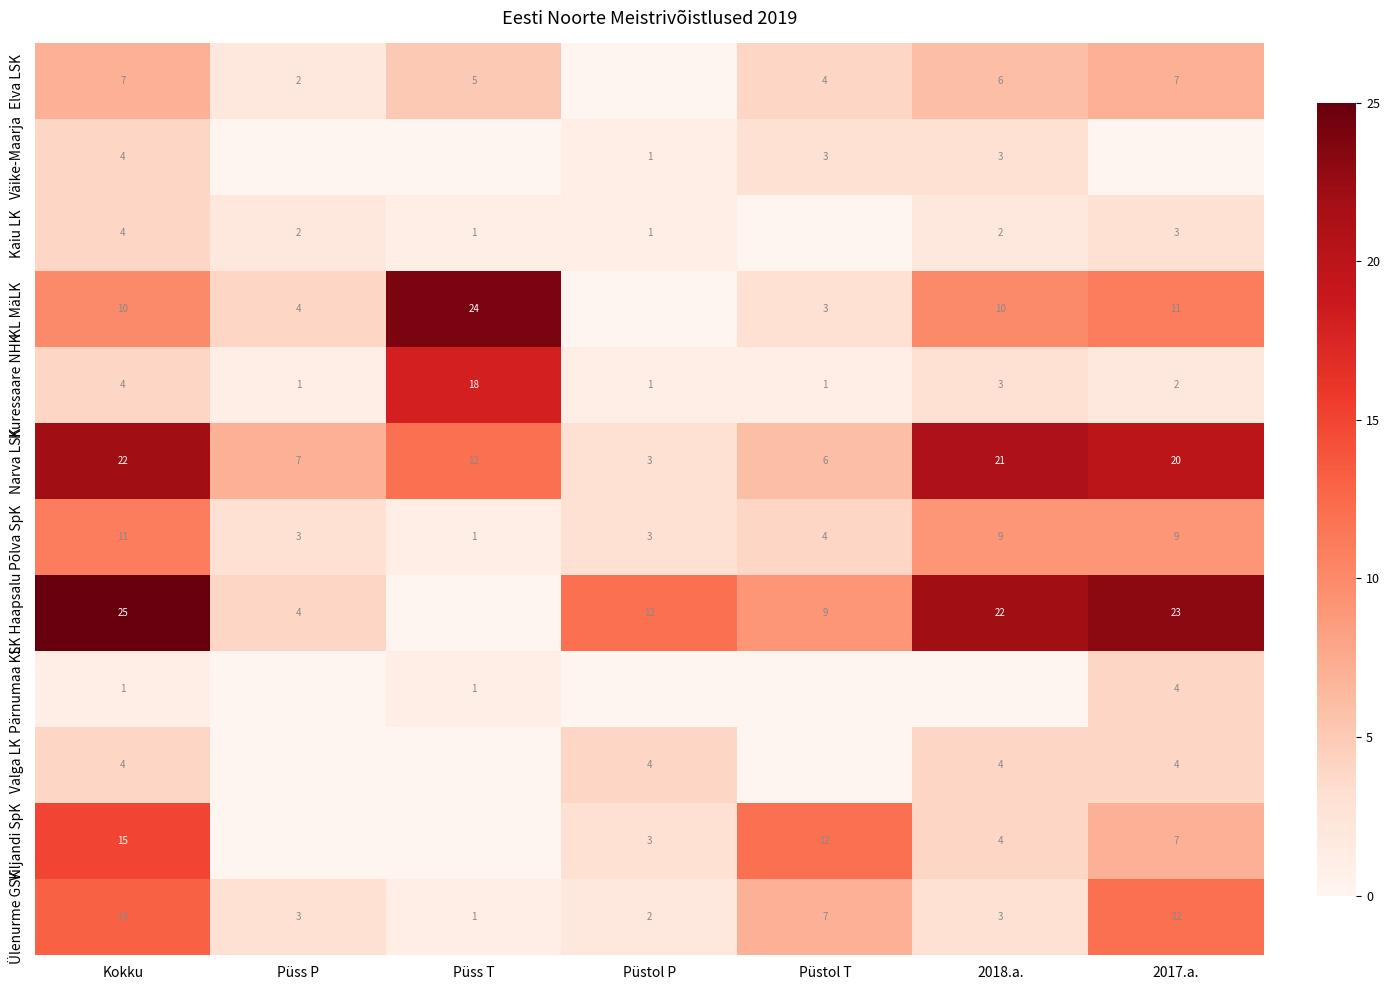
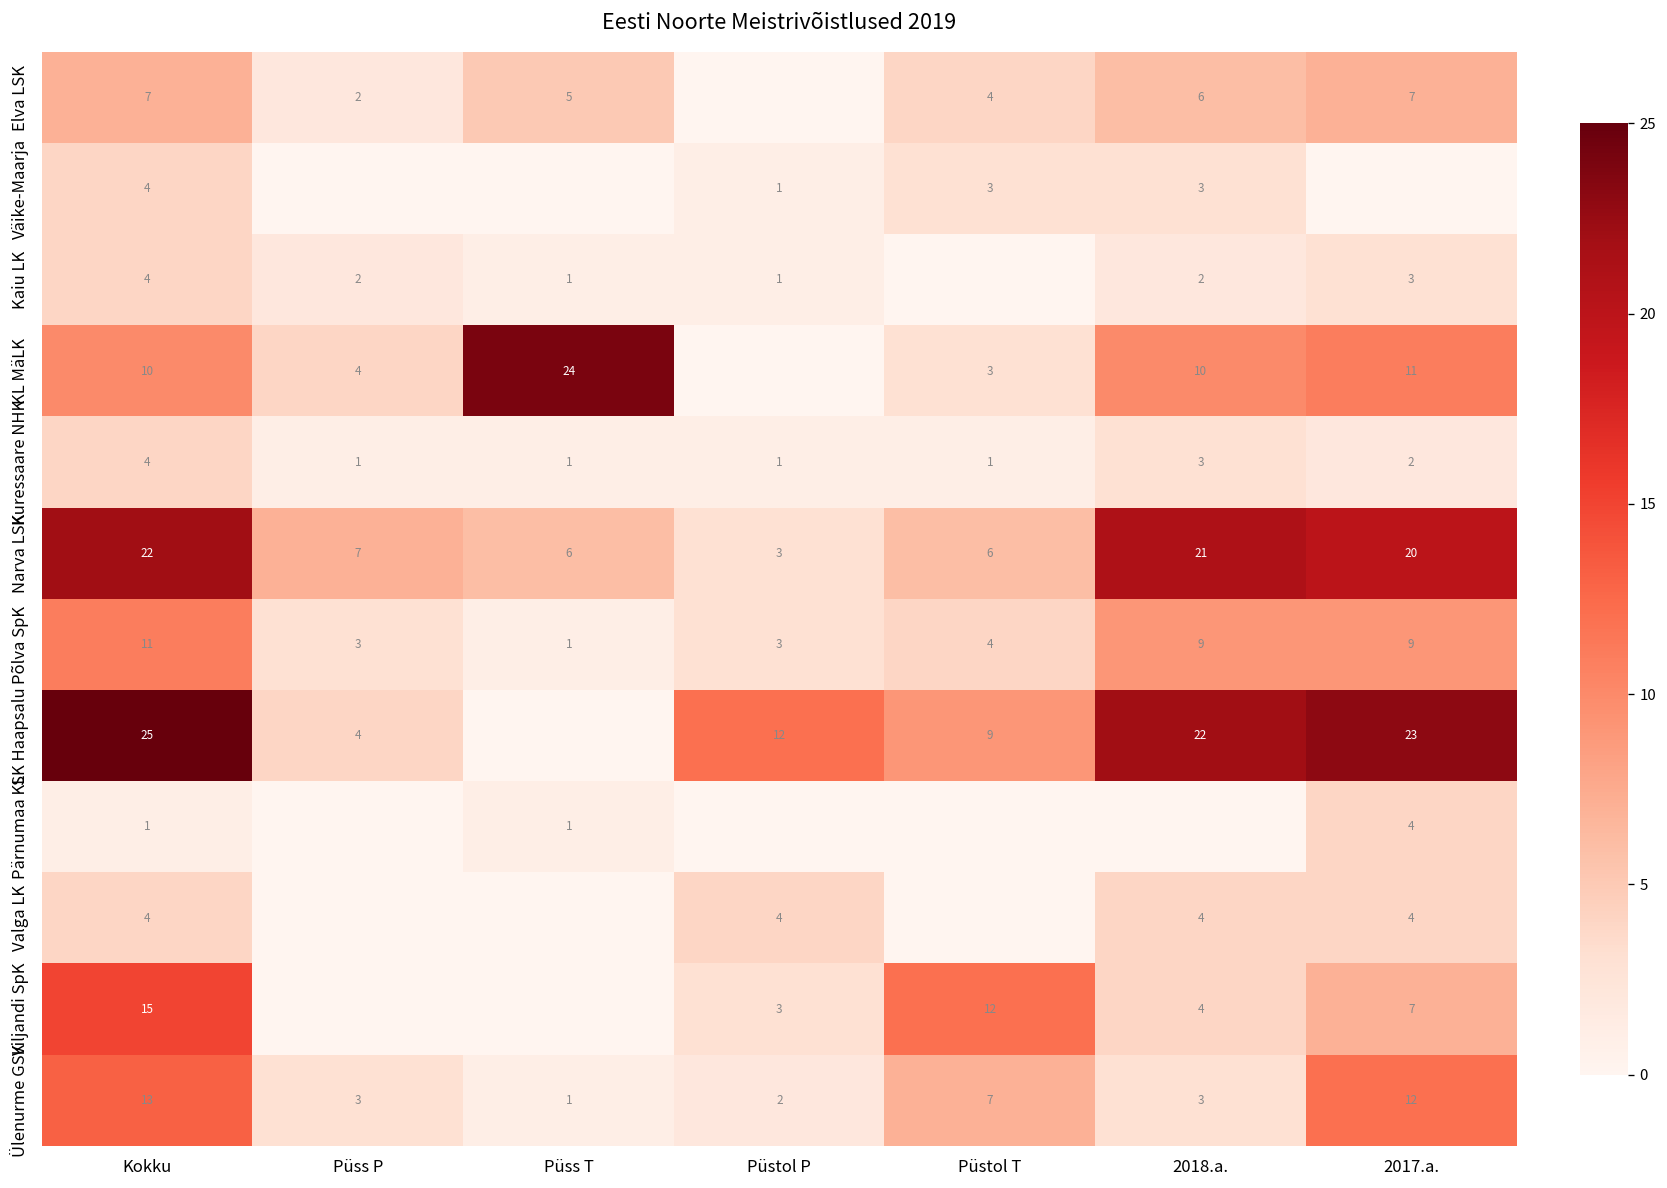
Kuressaare NHK, Püss T: 18 -> 1
Narva LSK, Püss T: 12 -> 6
